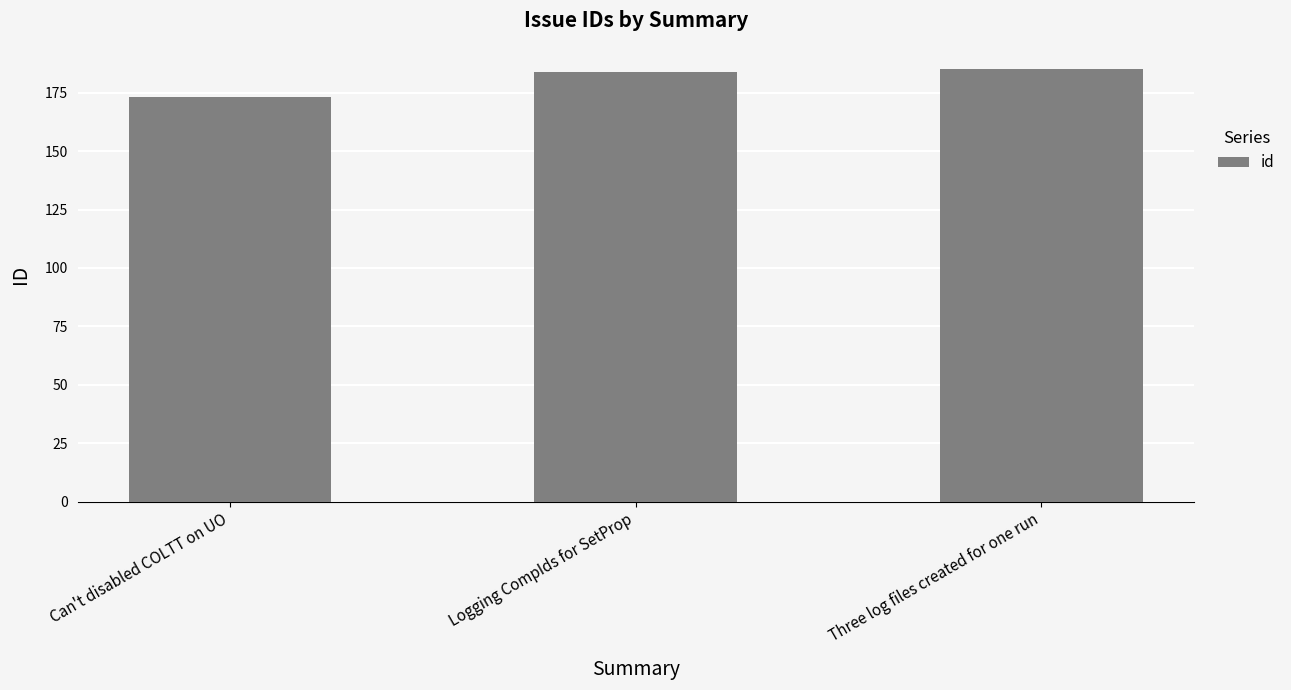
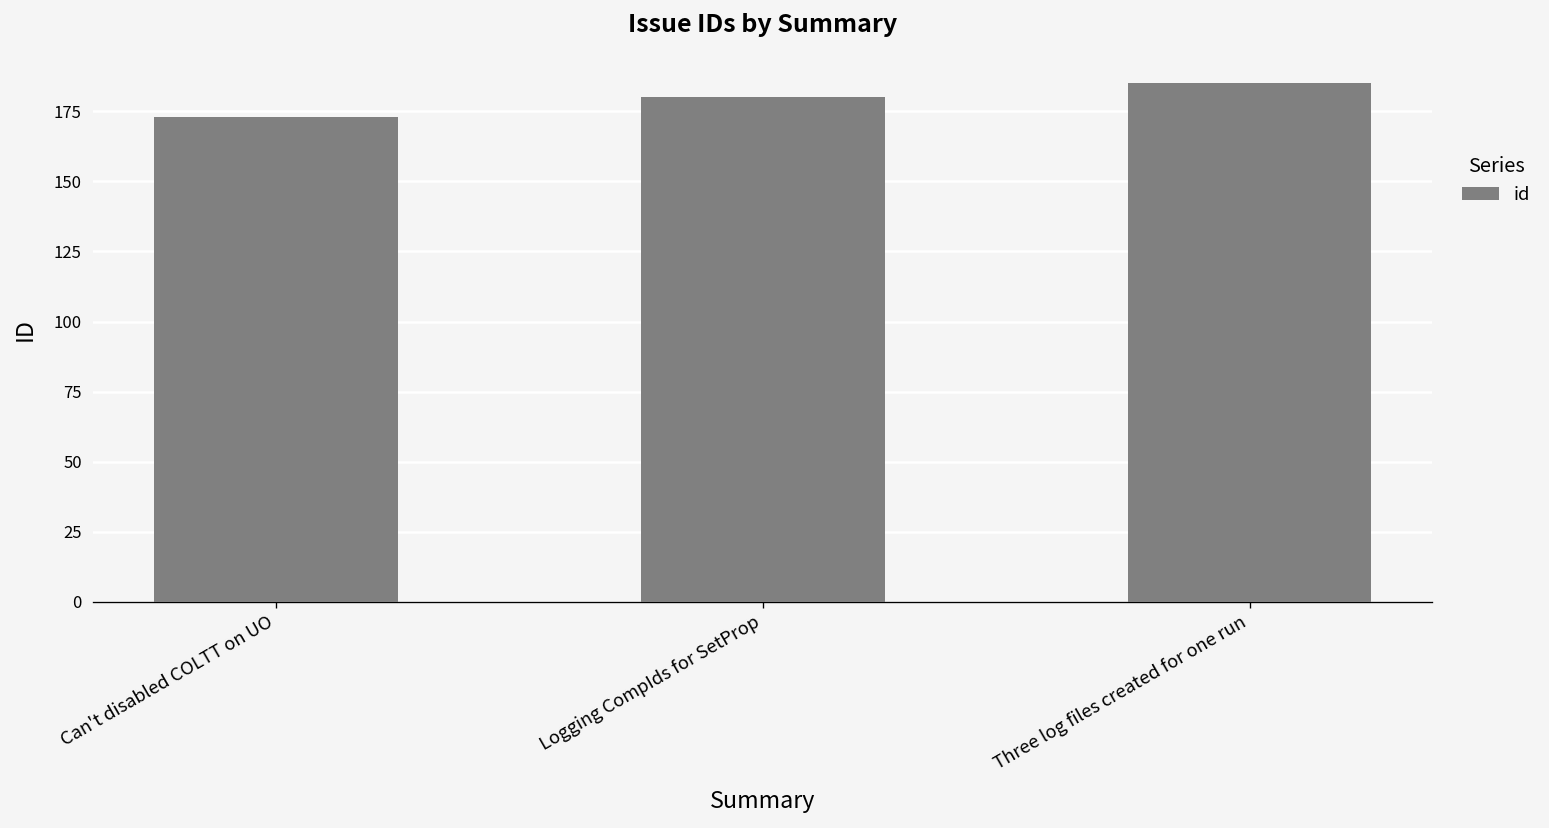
Logging CompIds for SetProp: 184 -> 180
